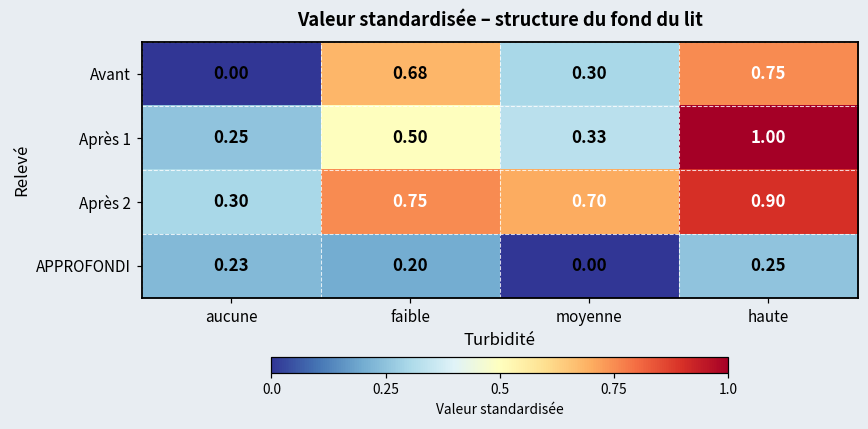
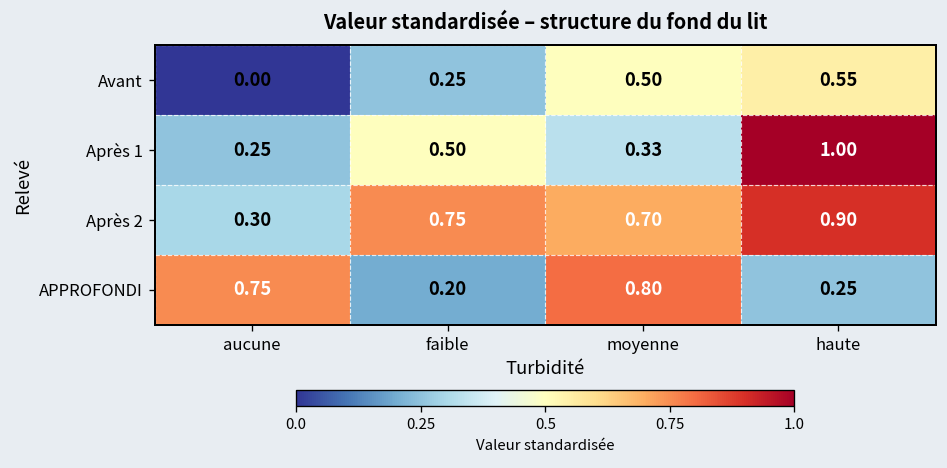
Avant, faible: 0.68 -> 0.25
Avant, moyenne: 0.30 -> 0.50
Avant, haute: 0.75 -> 0.55
APPROFONDI, aucune: 0.23 -> 0.75
APPROFONDI, moyenne: 0.00 -> 0.80
